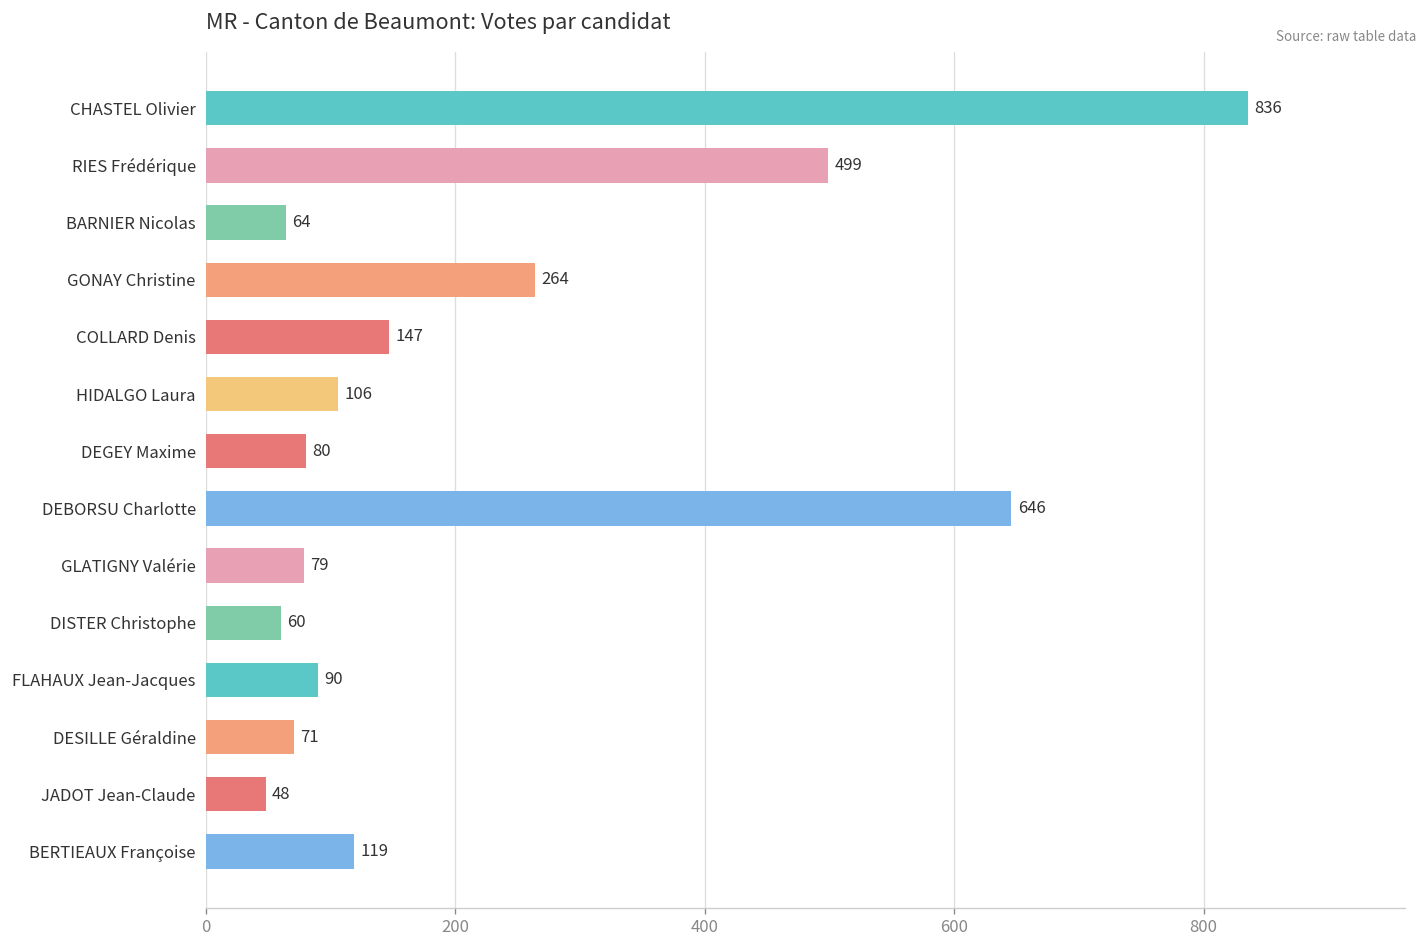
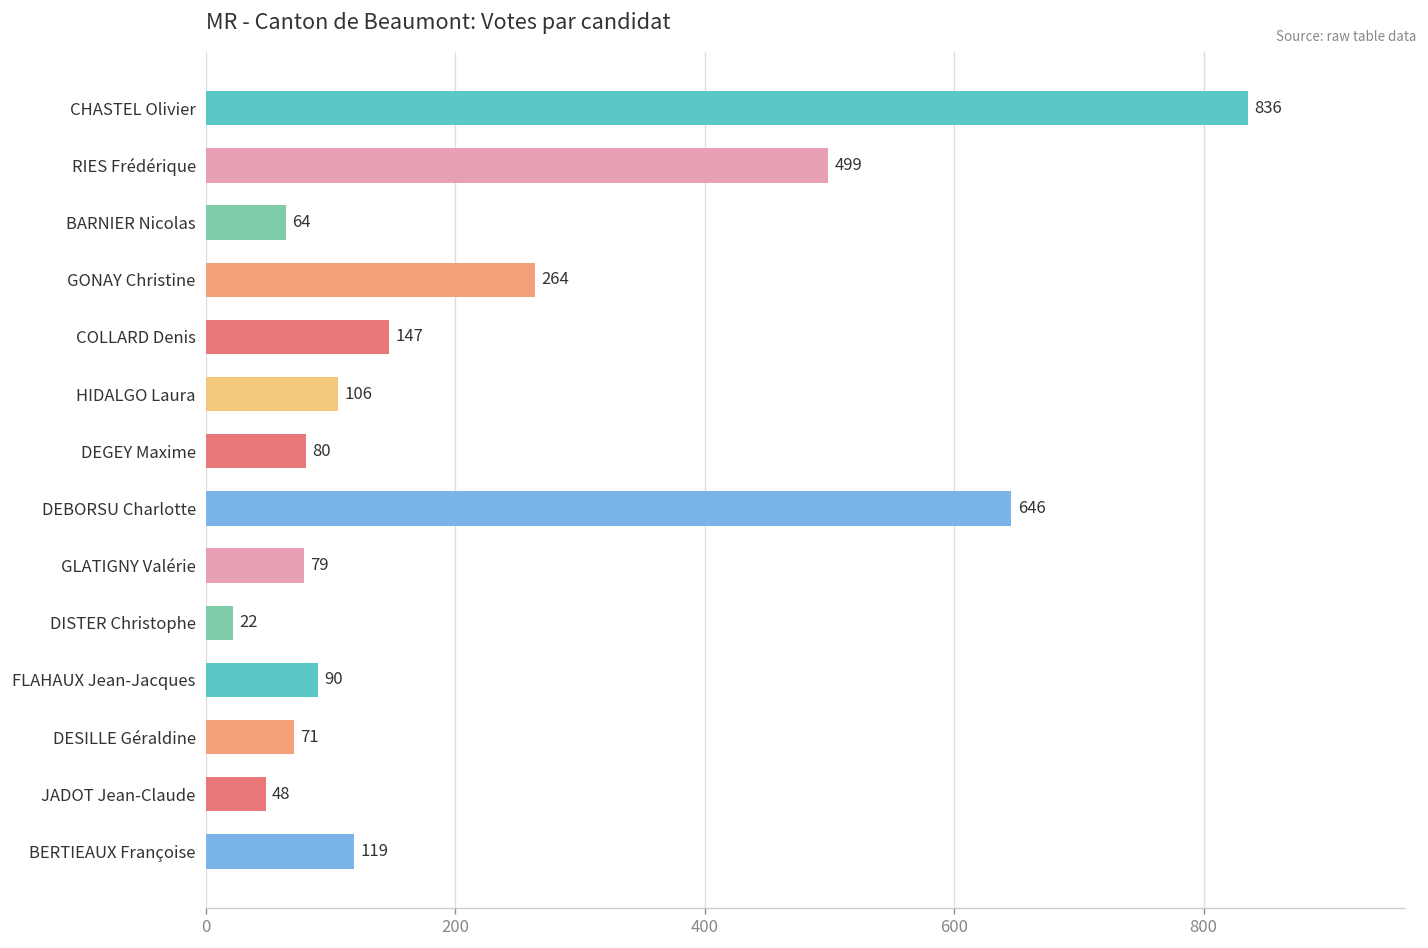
DISTER Christophe: 60 -> 22
